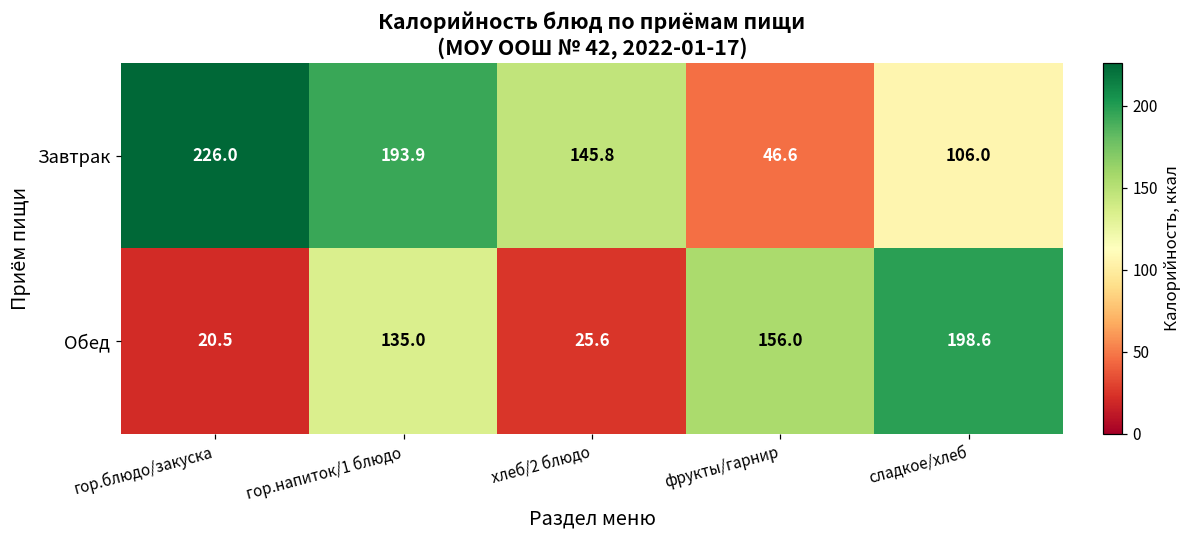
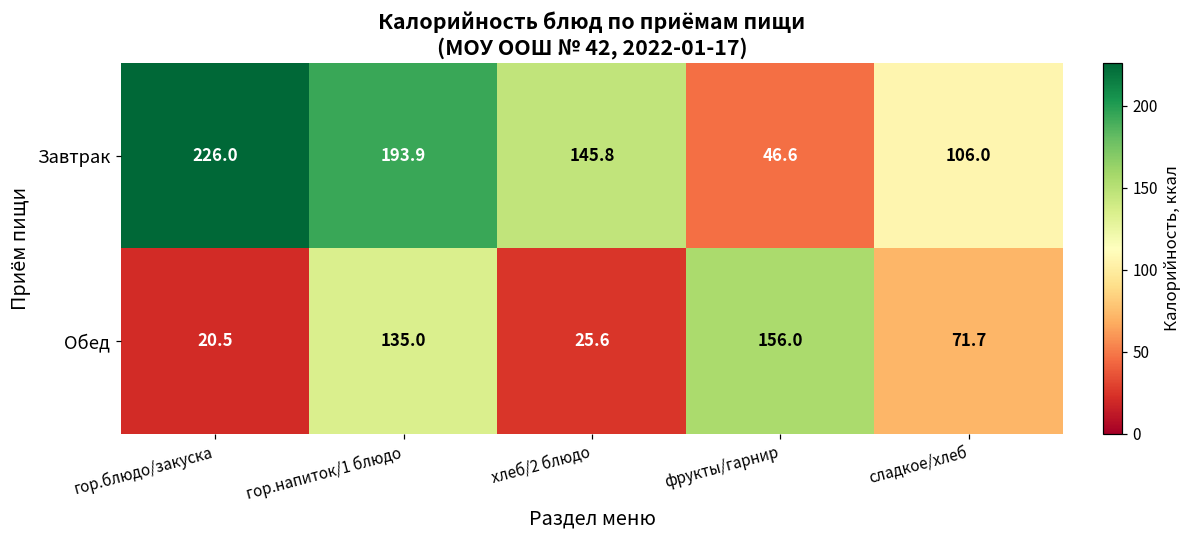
Обед, сладкое/хлеб: 198.6 -> 71.7
